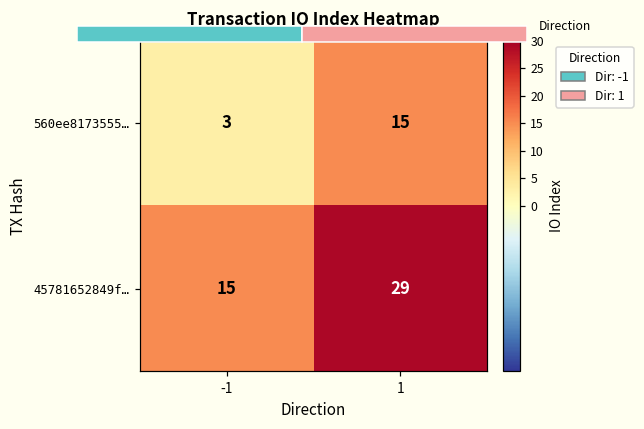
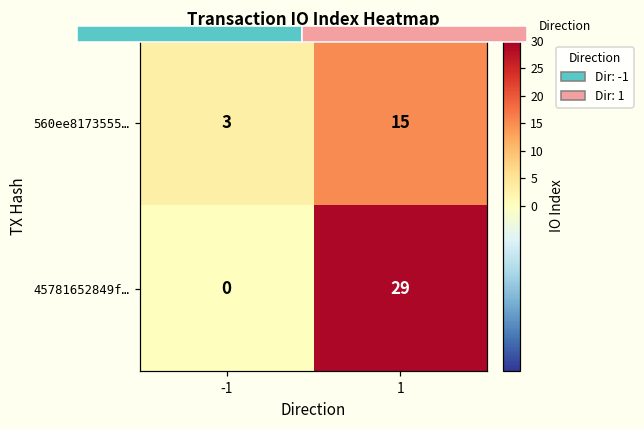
Transaction IO Index Heatmap, 45781652849f…, -1: 15 -> 0
